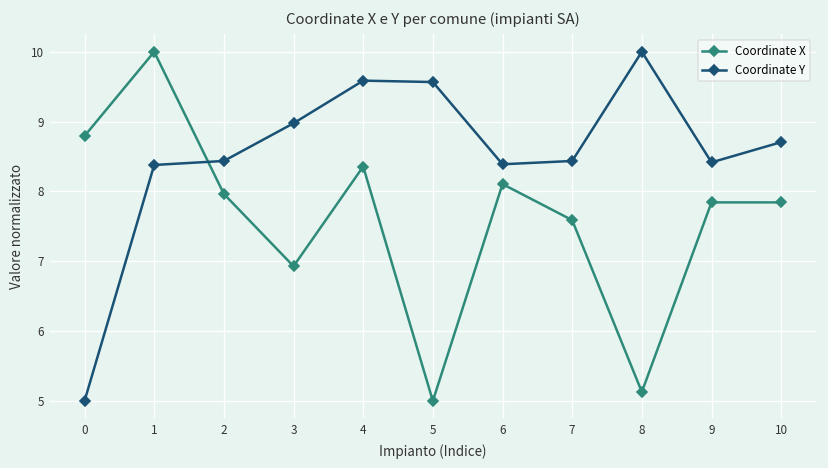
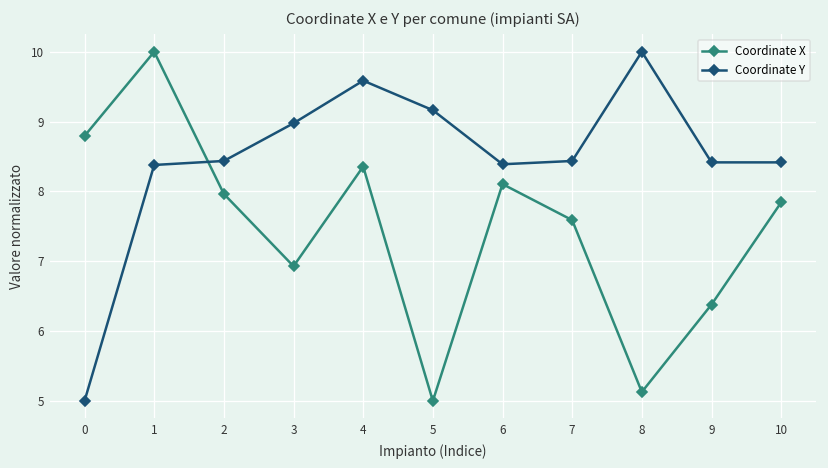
Coordinate Y, 5: 9.6 -> 9.2
Coordinate X, 9: 7.8 -> 6.4
Coordinate Y, 10: 8.7 -> 8.4
